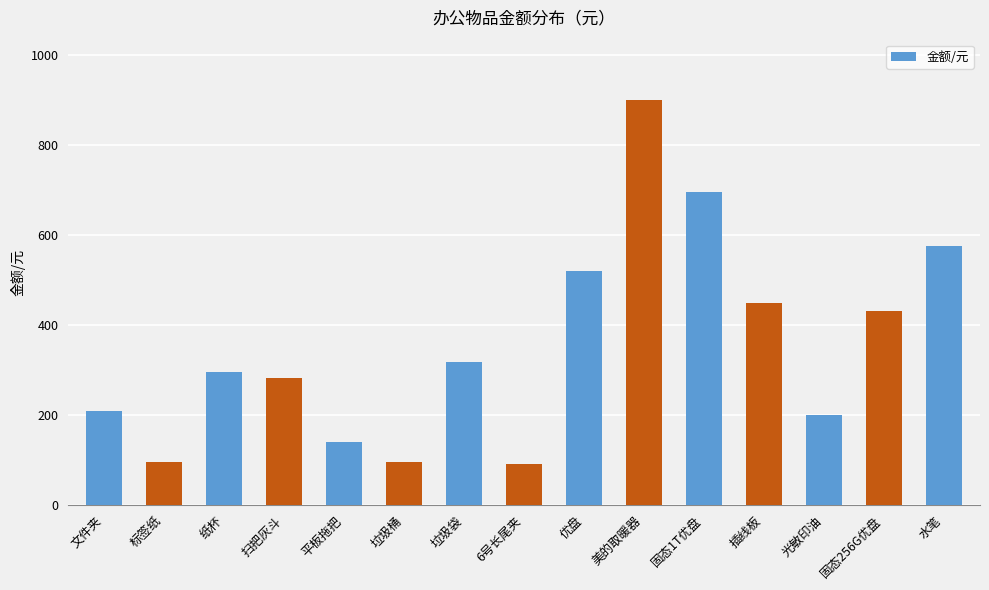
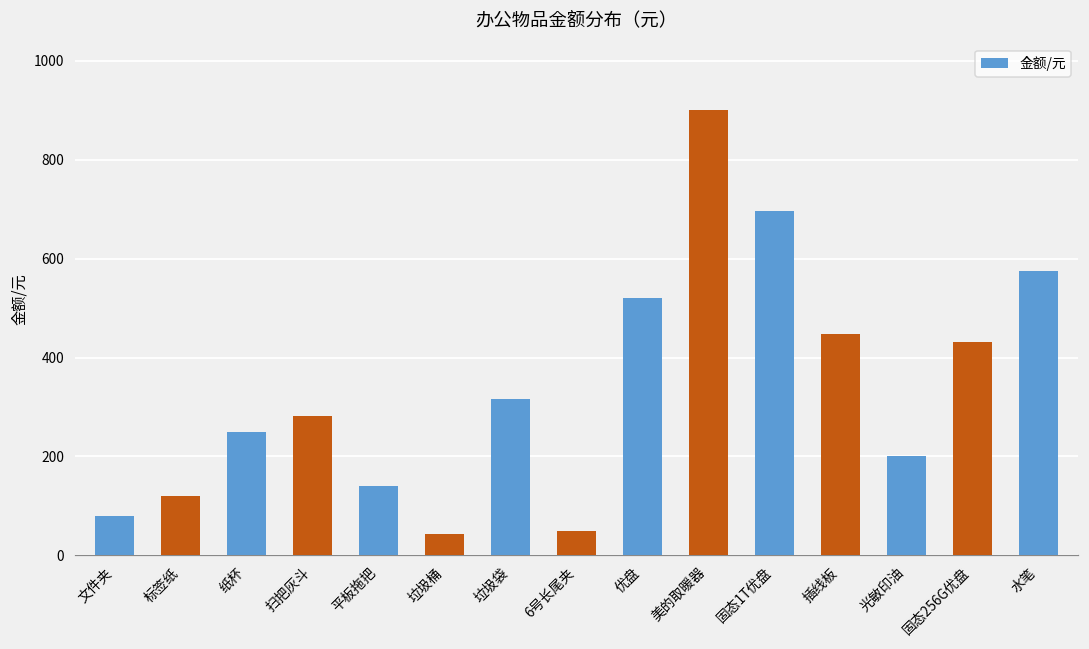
文件夹: 210 -> 80
标签纸: 100 -> 120
纸杯: 300 -> 250
垃圾桶: 100 -> 40
6号长尾夹: 90 -> 50
